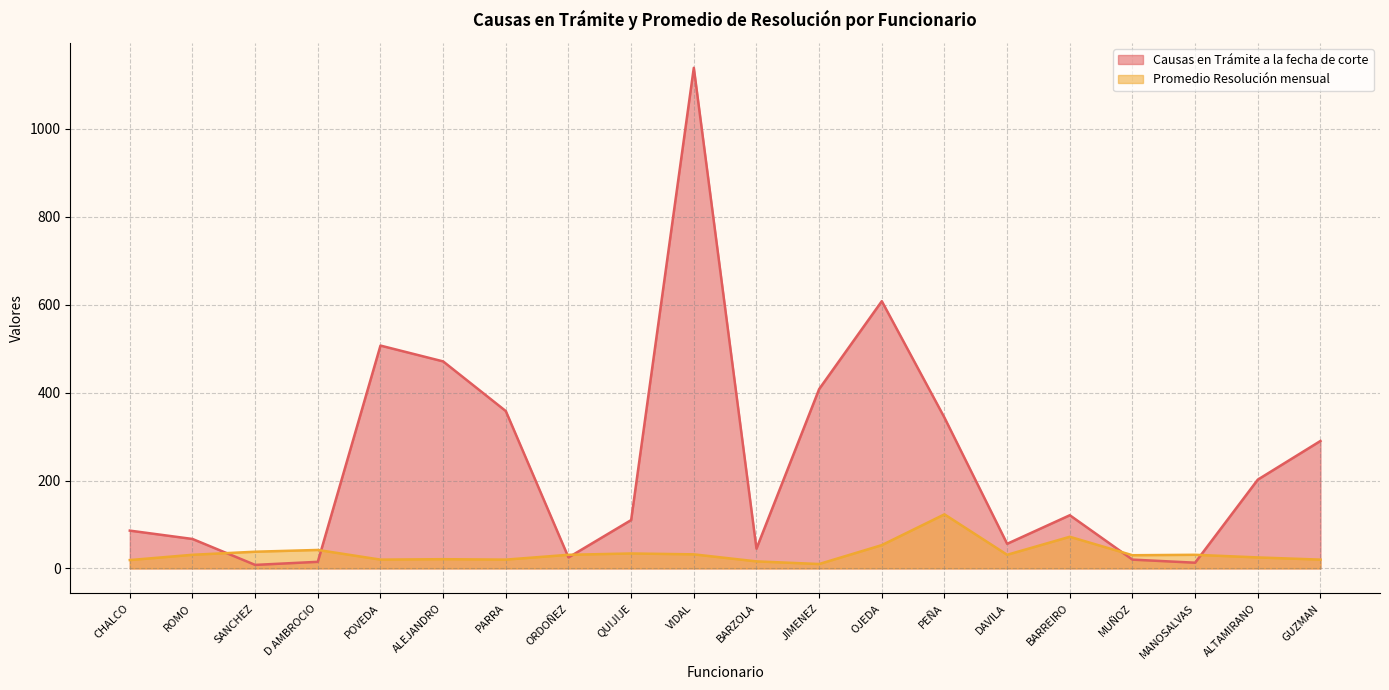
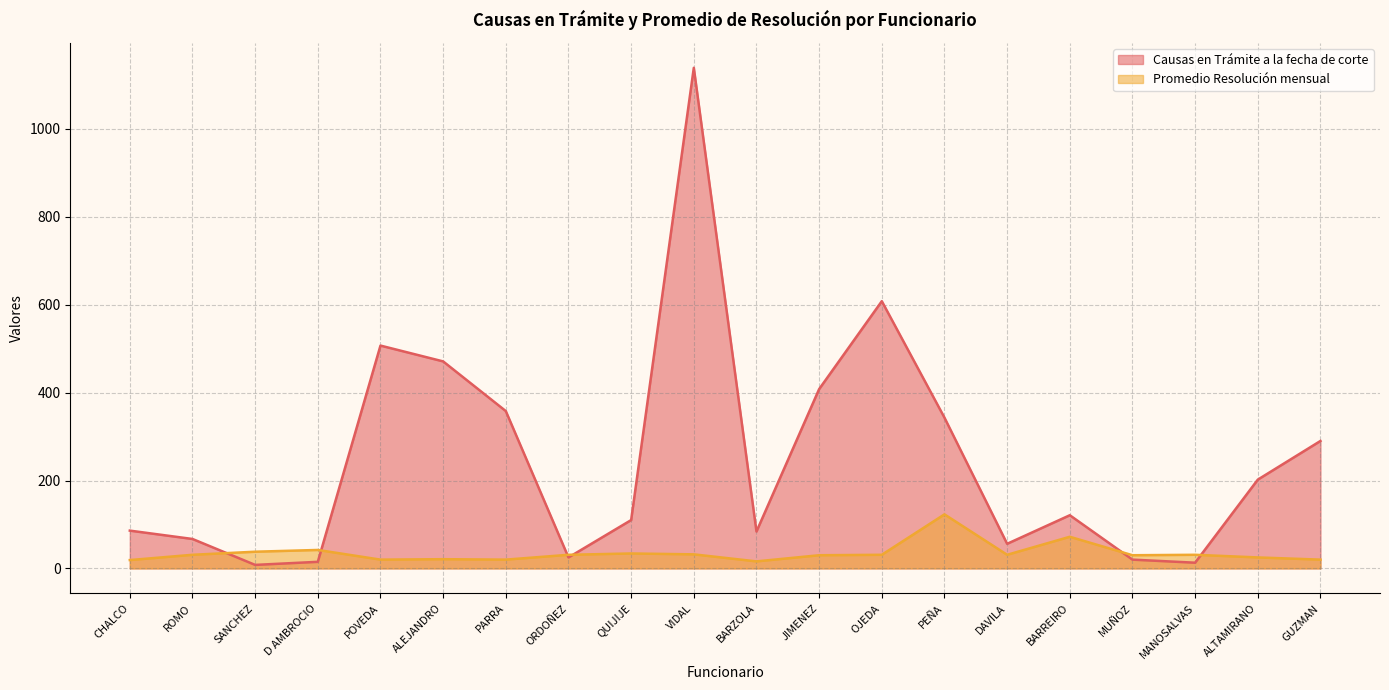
Causas en Trámite a la fecha de corte, BARZOLA: 50 -> 80
Promedio Resolución mensual, JIMENEZ: 10 -> 30
Promedio Resolución mensual, OJEDA: 50 -> 30
